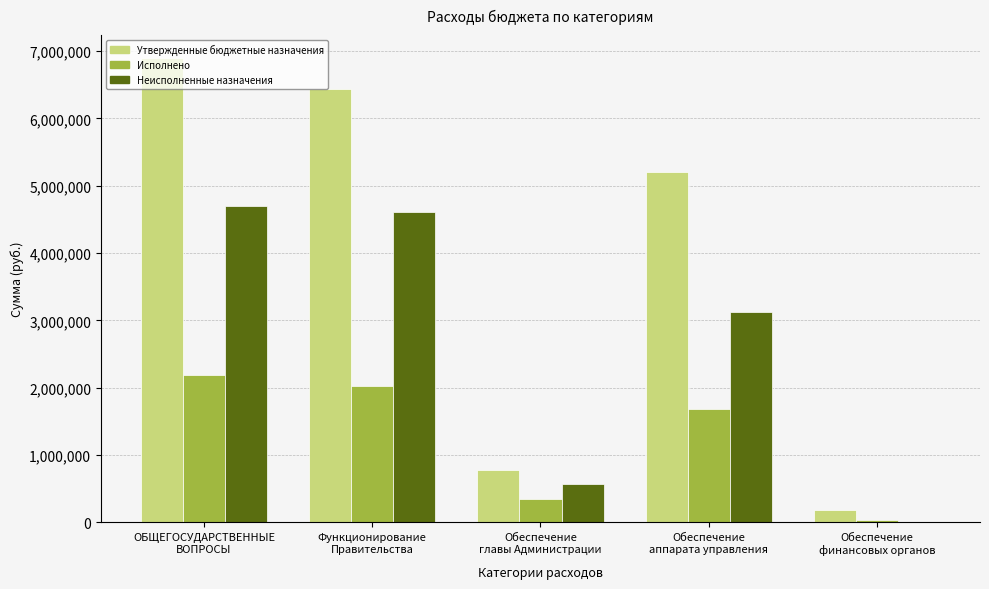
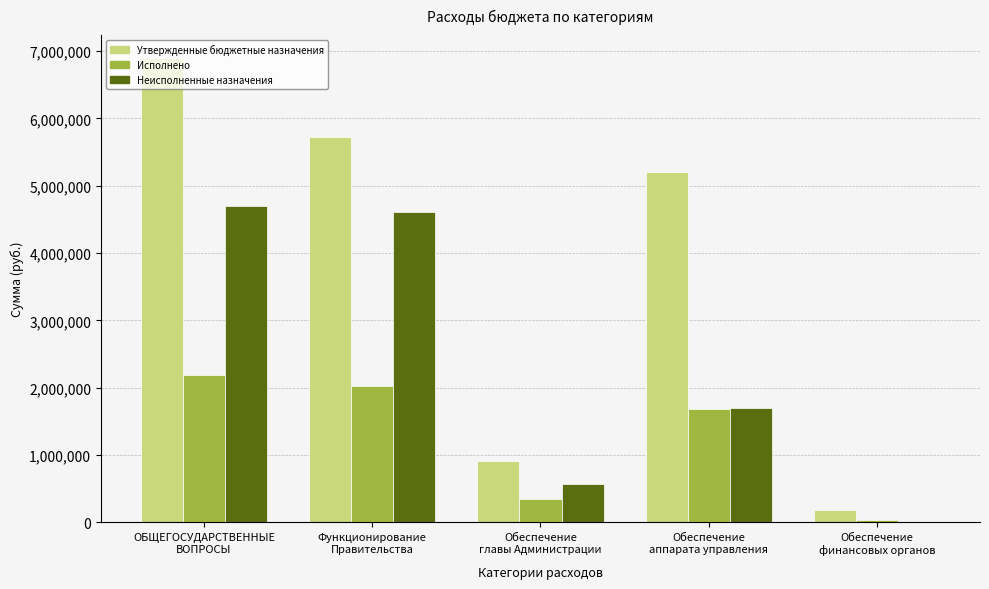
Утвержденные бюджетные назначения, Функционирование Правительства: 6,400,000 -> 5,700,000
Утвержденные бюджетные назначения, Обеспечение главы Администрации: 800,000 -> 900,000
Неисполненные назначения, Обеспечение аппарата управления: 3,100,000 -> 1,700,000
